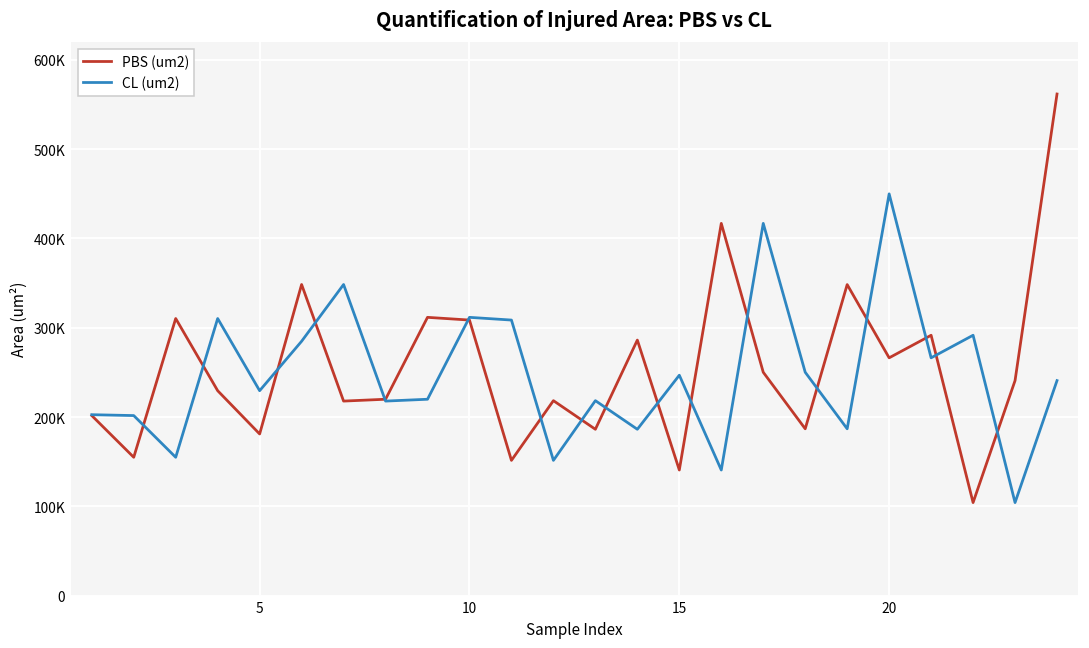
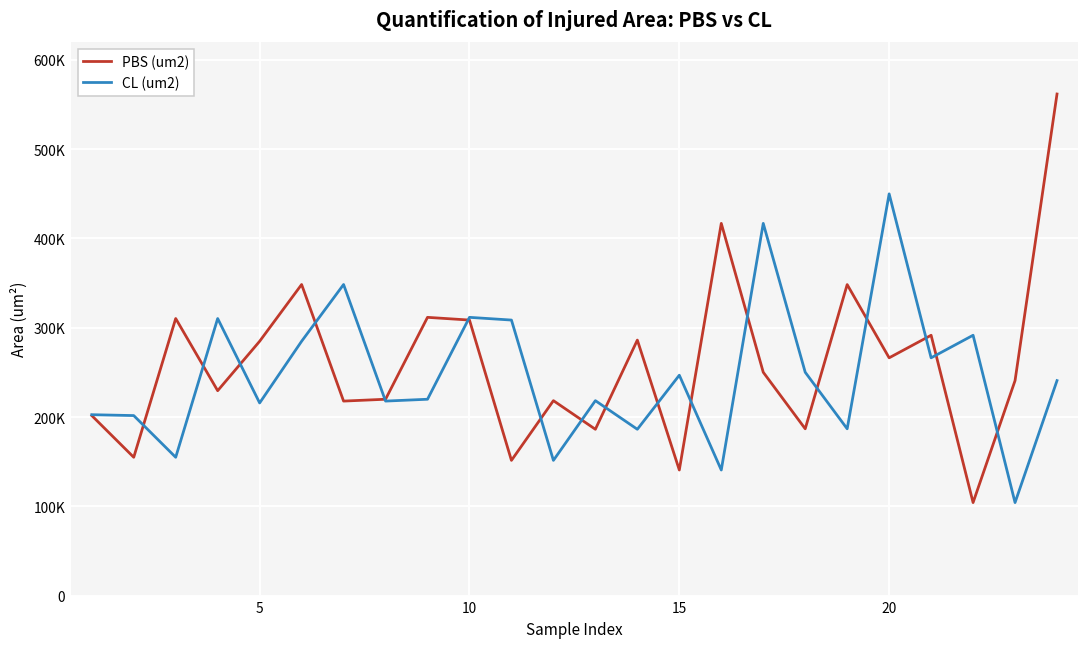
PBS (um2), 5: 180000 -> 280000
CL (um2), 5: 230000 -> 220000
